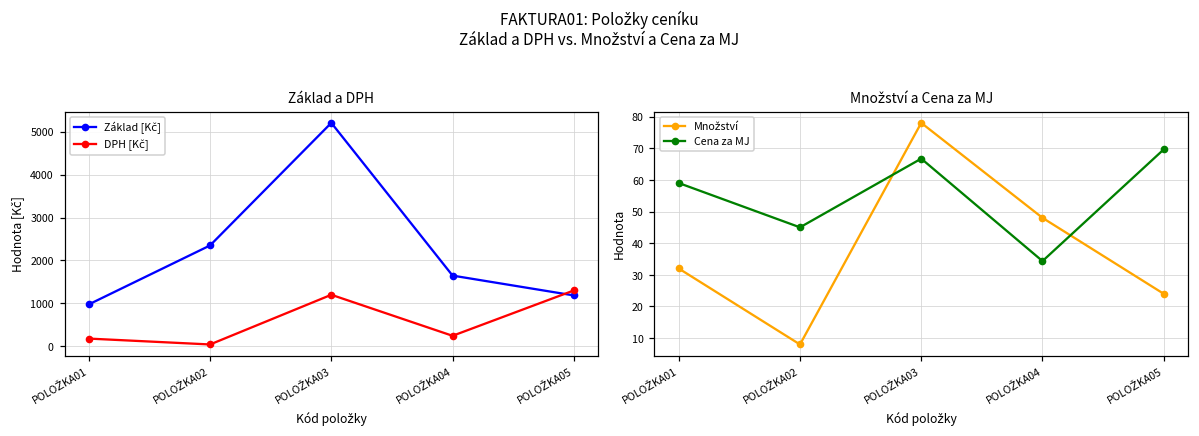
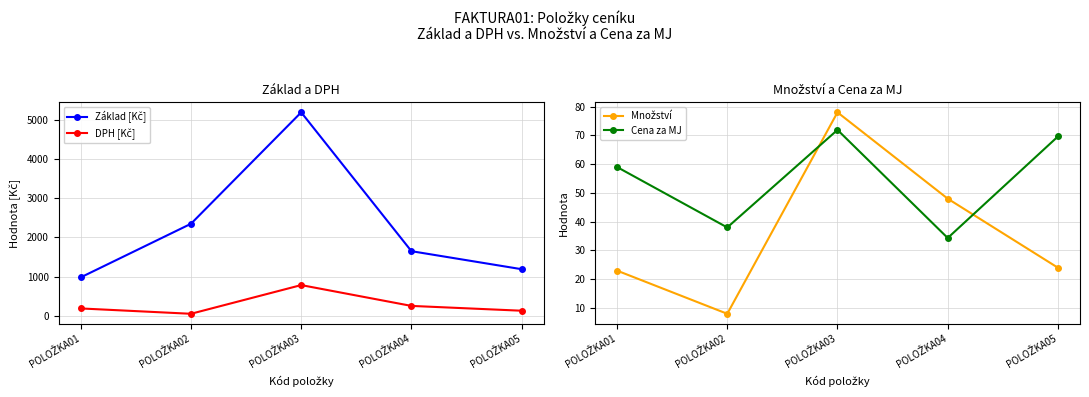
Základ a DPH, DPH [Kč], POLOŽKA03: 1200 -> 800
Základ a DPH, DPH [Kč], POLOŽKA05: 1300 -> 100
Množství a Cena za MJ, Množství, POLOŽKA01: 32 -> 23
Množství a Cena za MJ, Cena za MJ, POLOŽKA02: 45 -> 38
Množství a Cena za MJ, Cena za MJ, POLOŽKA03: 67 -> 72
